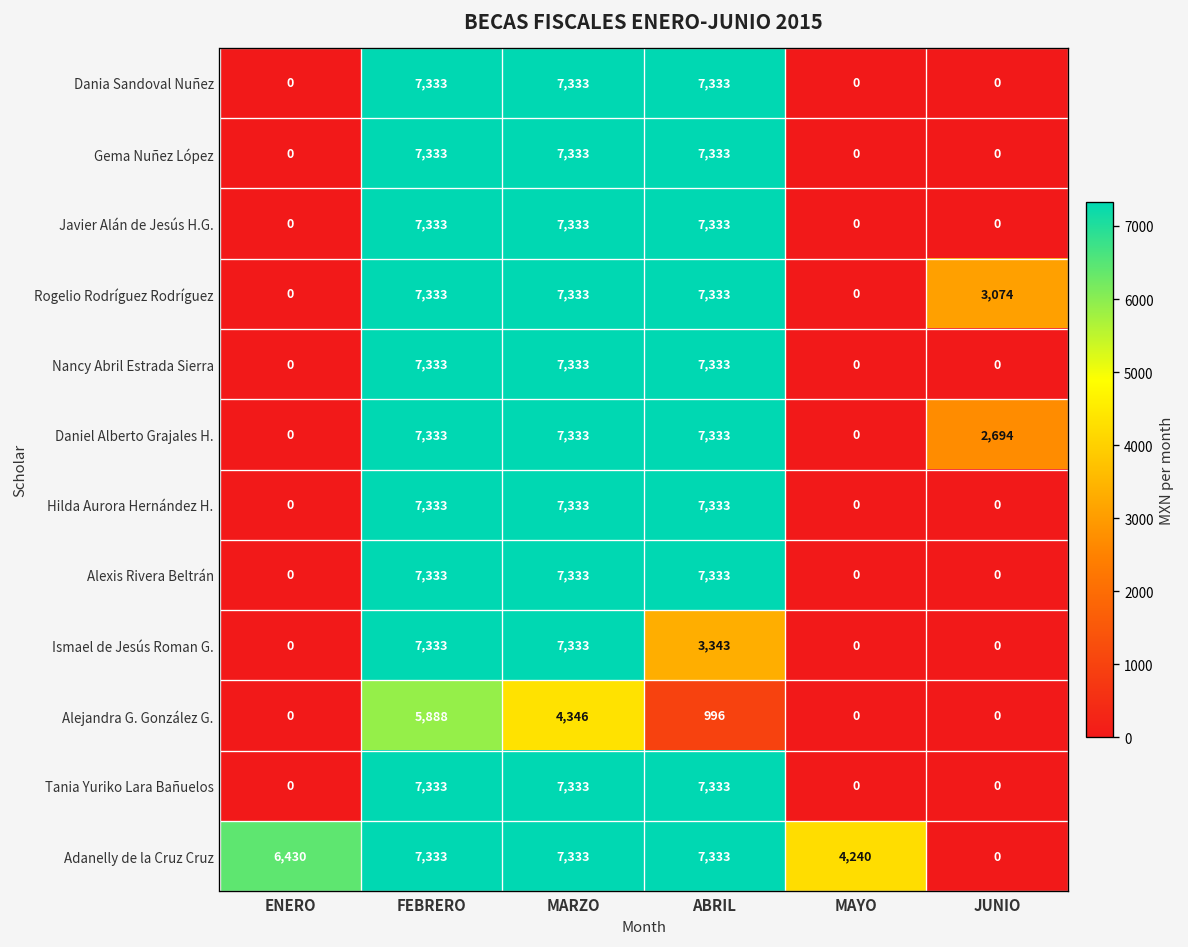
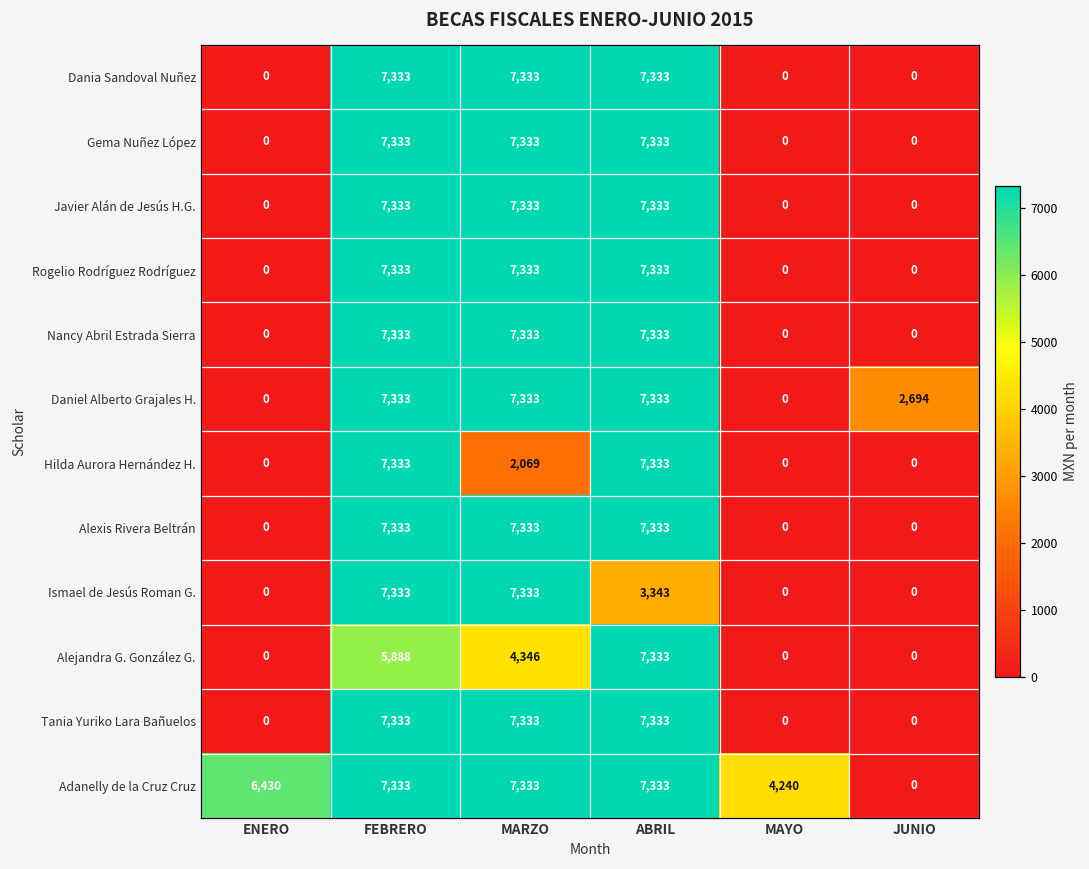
Rogelio Rodríguez Rodríguez, JUNIO: 3,074 -> 0
Hilda Aurora Hernández H., MARZO: 7,333 -> 2,069
Alejandra G. González G., ABRIL: 996 -> 7,333
